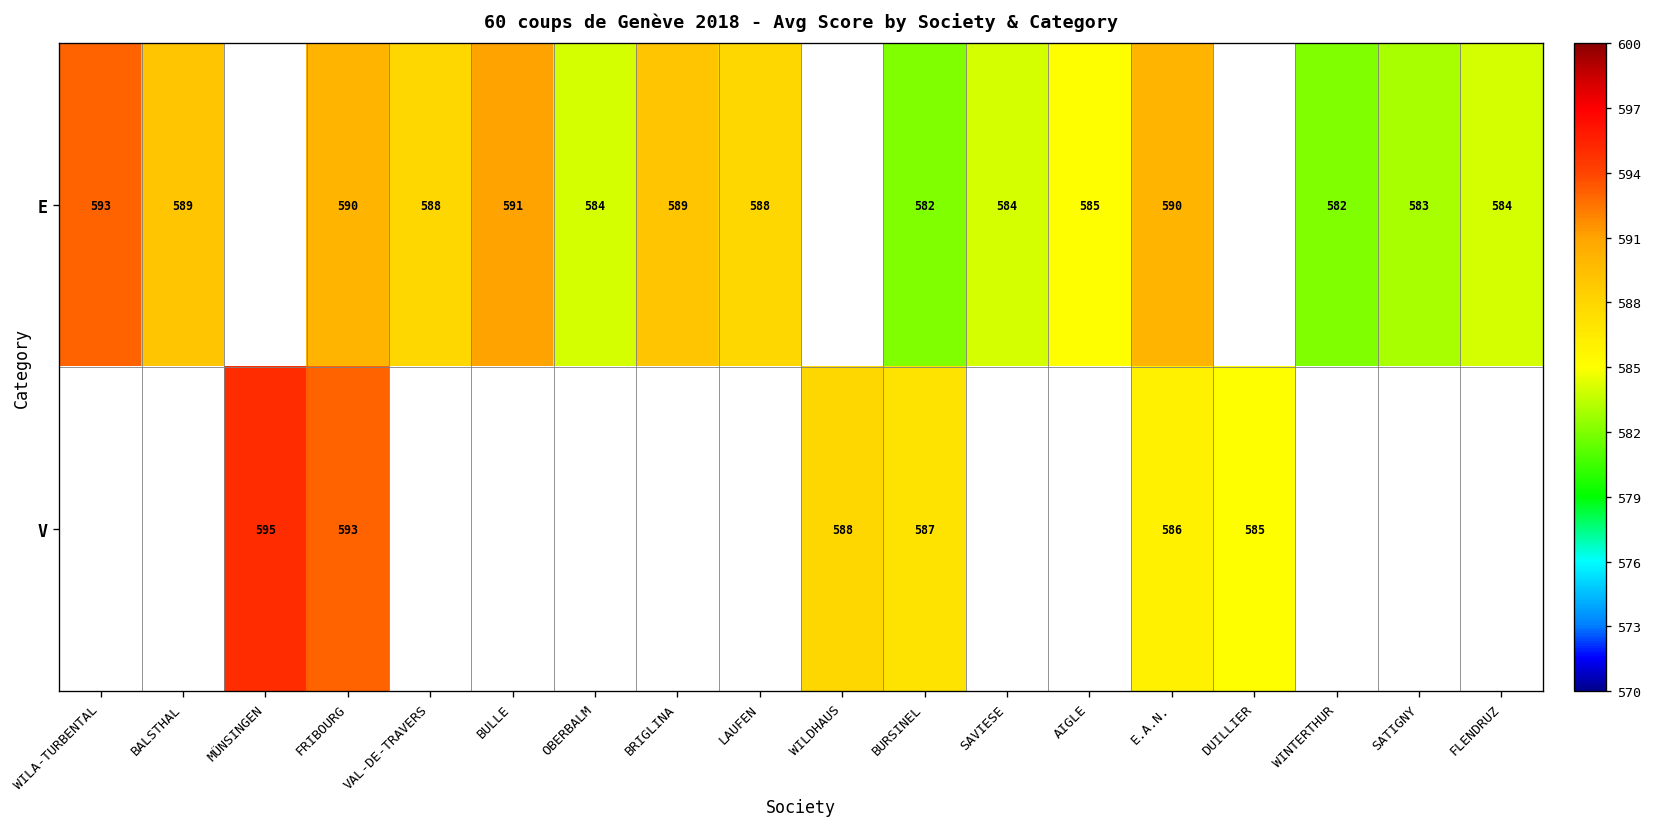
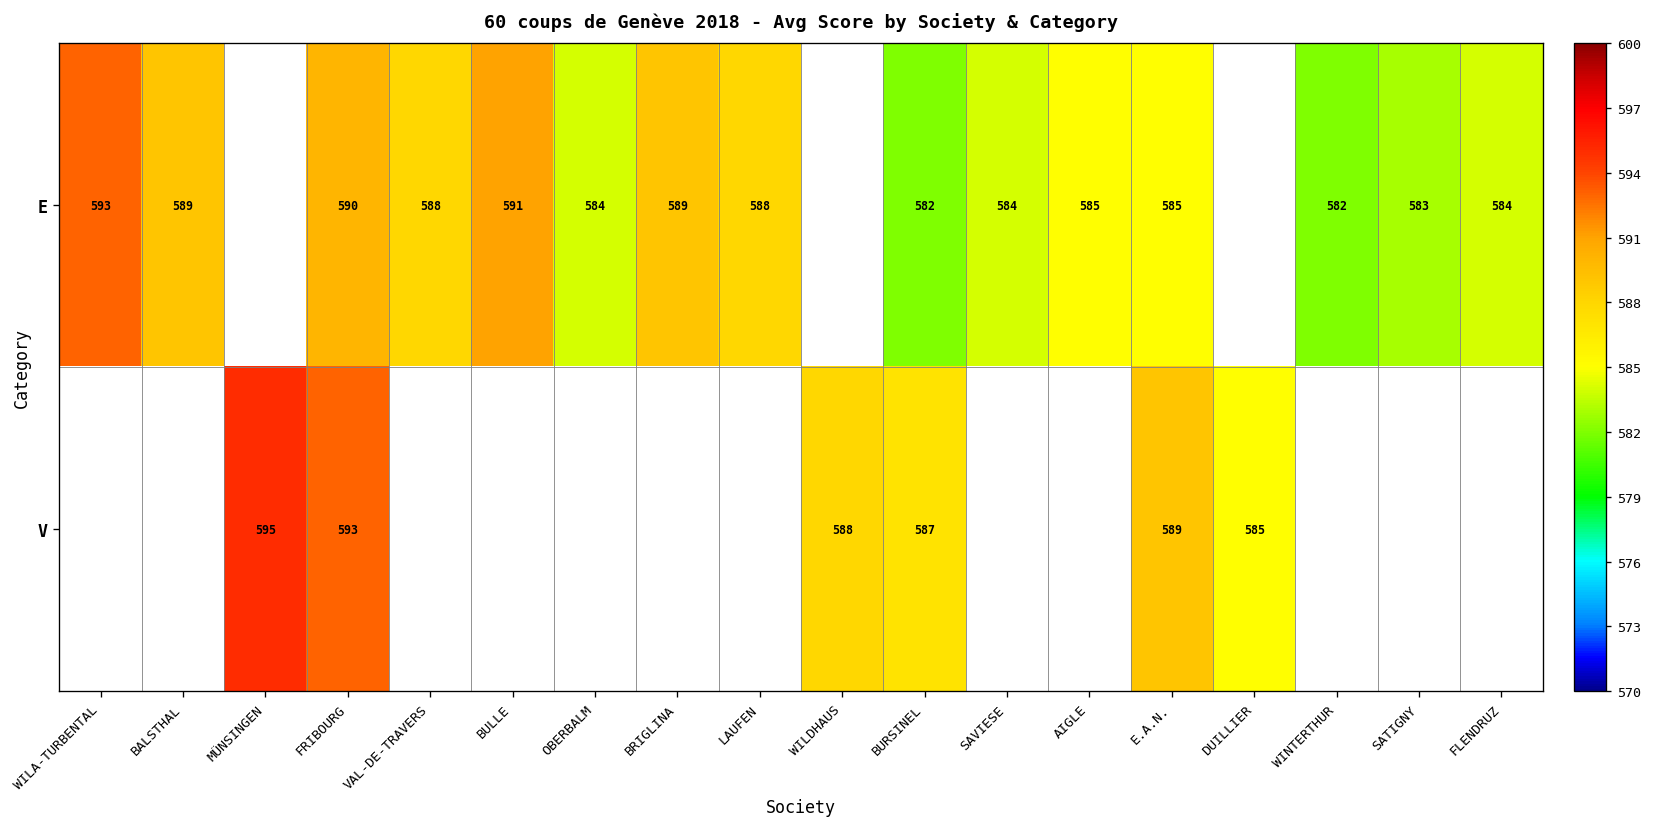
E, E.A.N.: 590 -> 585
V, E.A.N.: 586 -> 589
